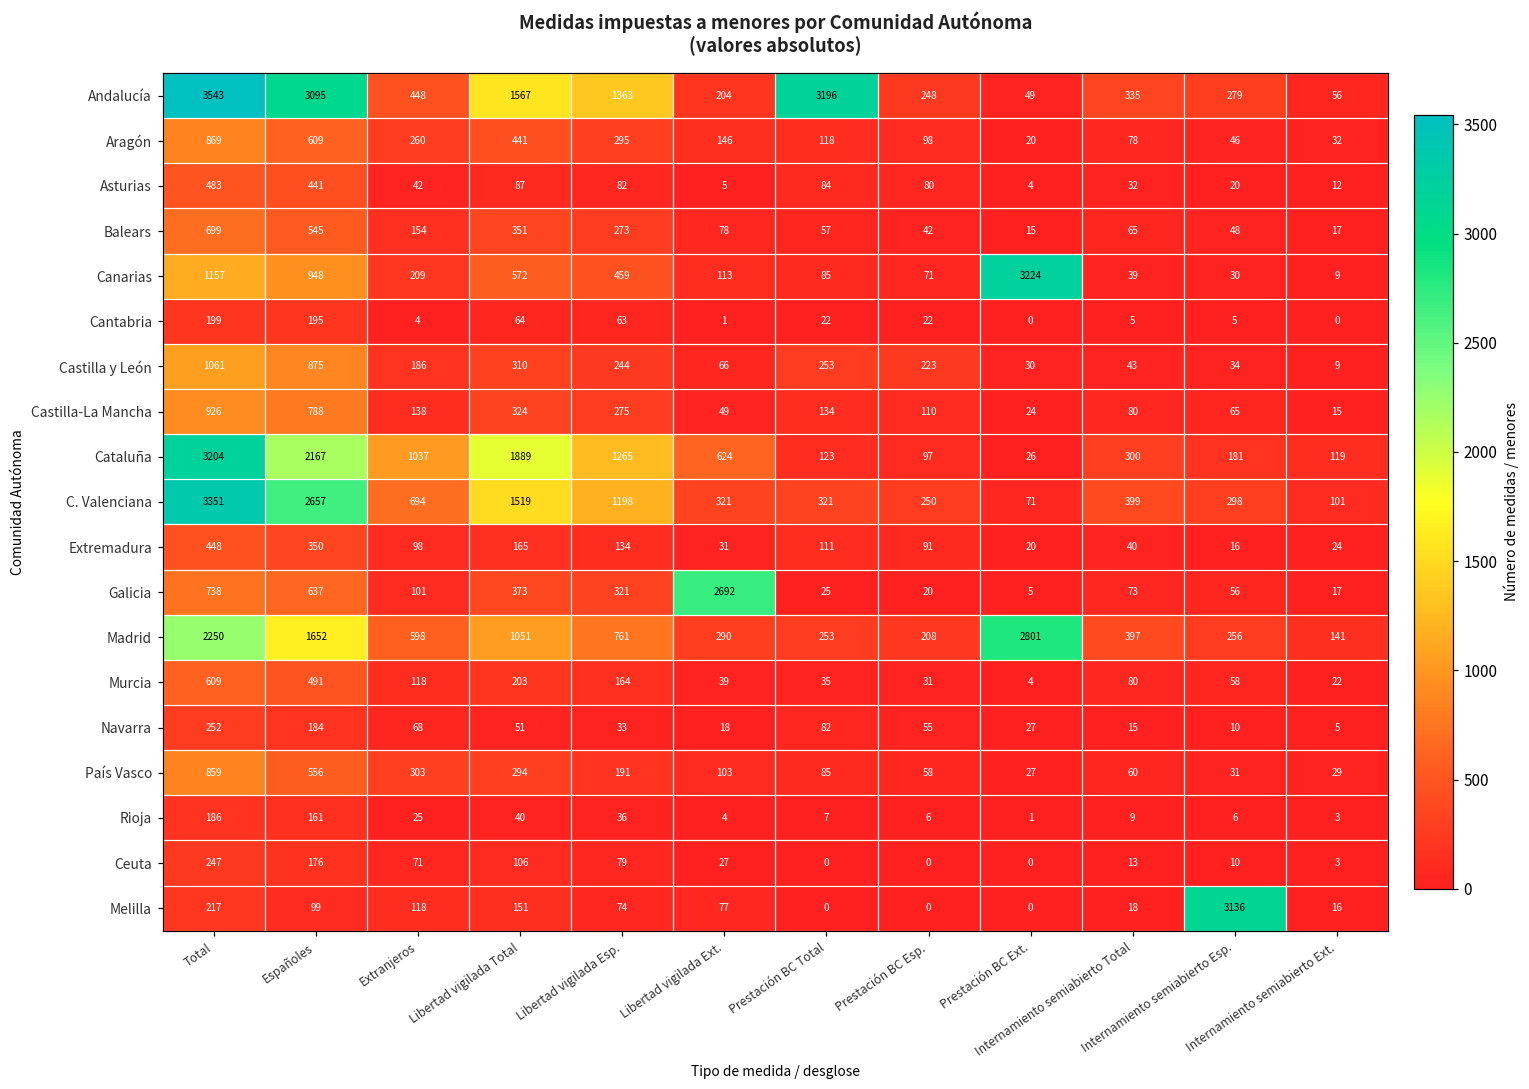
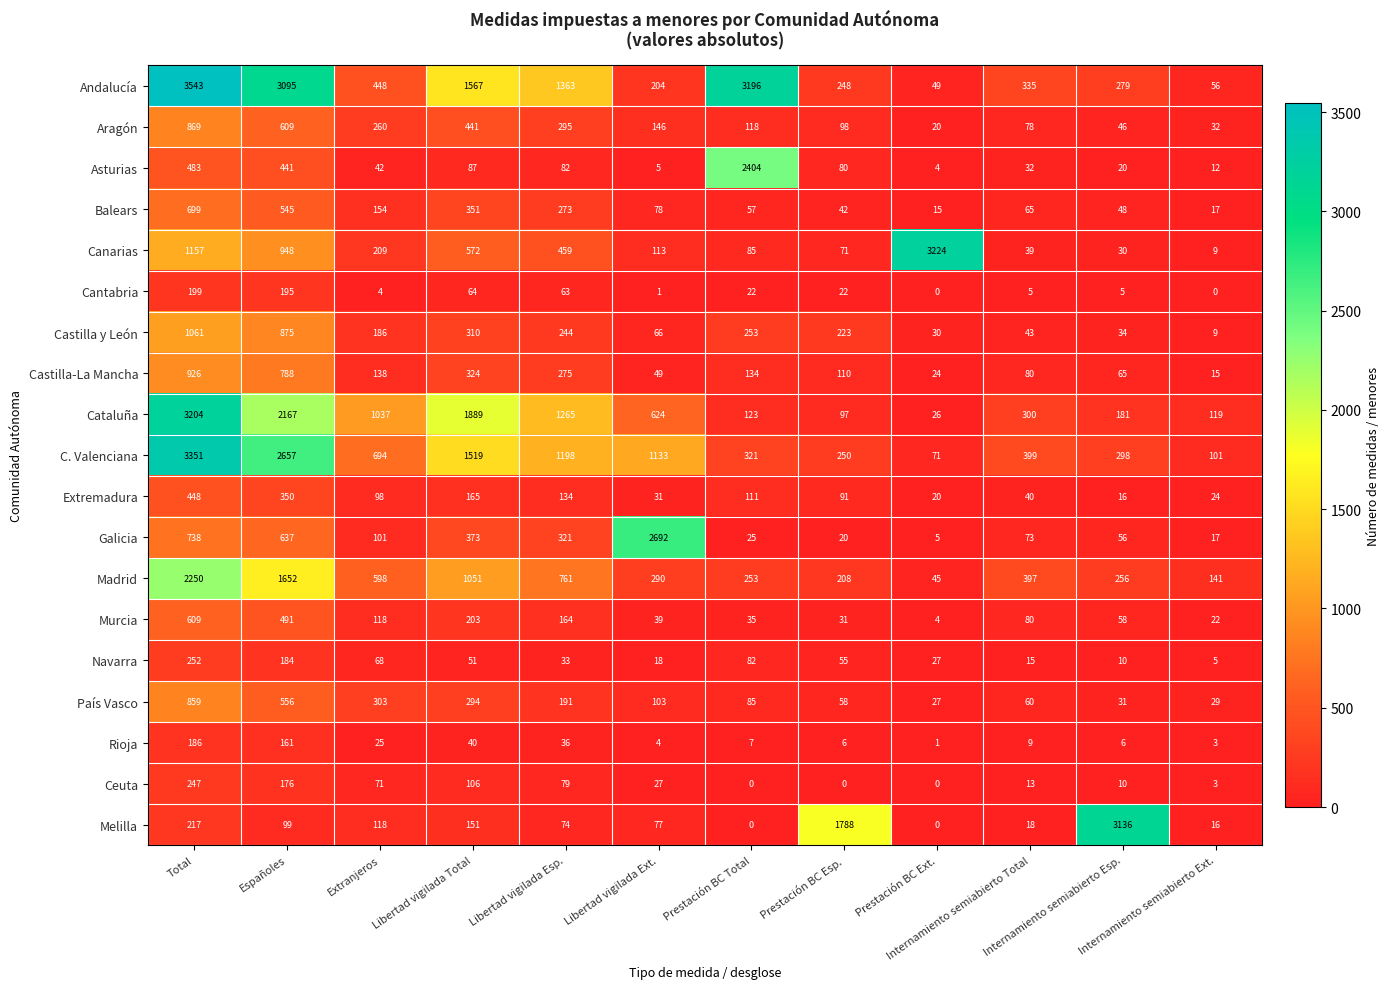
Asturias, Prestación BC Total: 84 -> 2404
C. Valenciana, Libertad vigilada Ext.: 321 -> 1133
Madrid, Prestación BC Ext.: 2801 -> 45
Melilla, Prestación BC Esp.: 0 -> 1788
